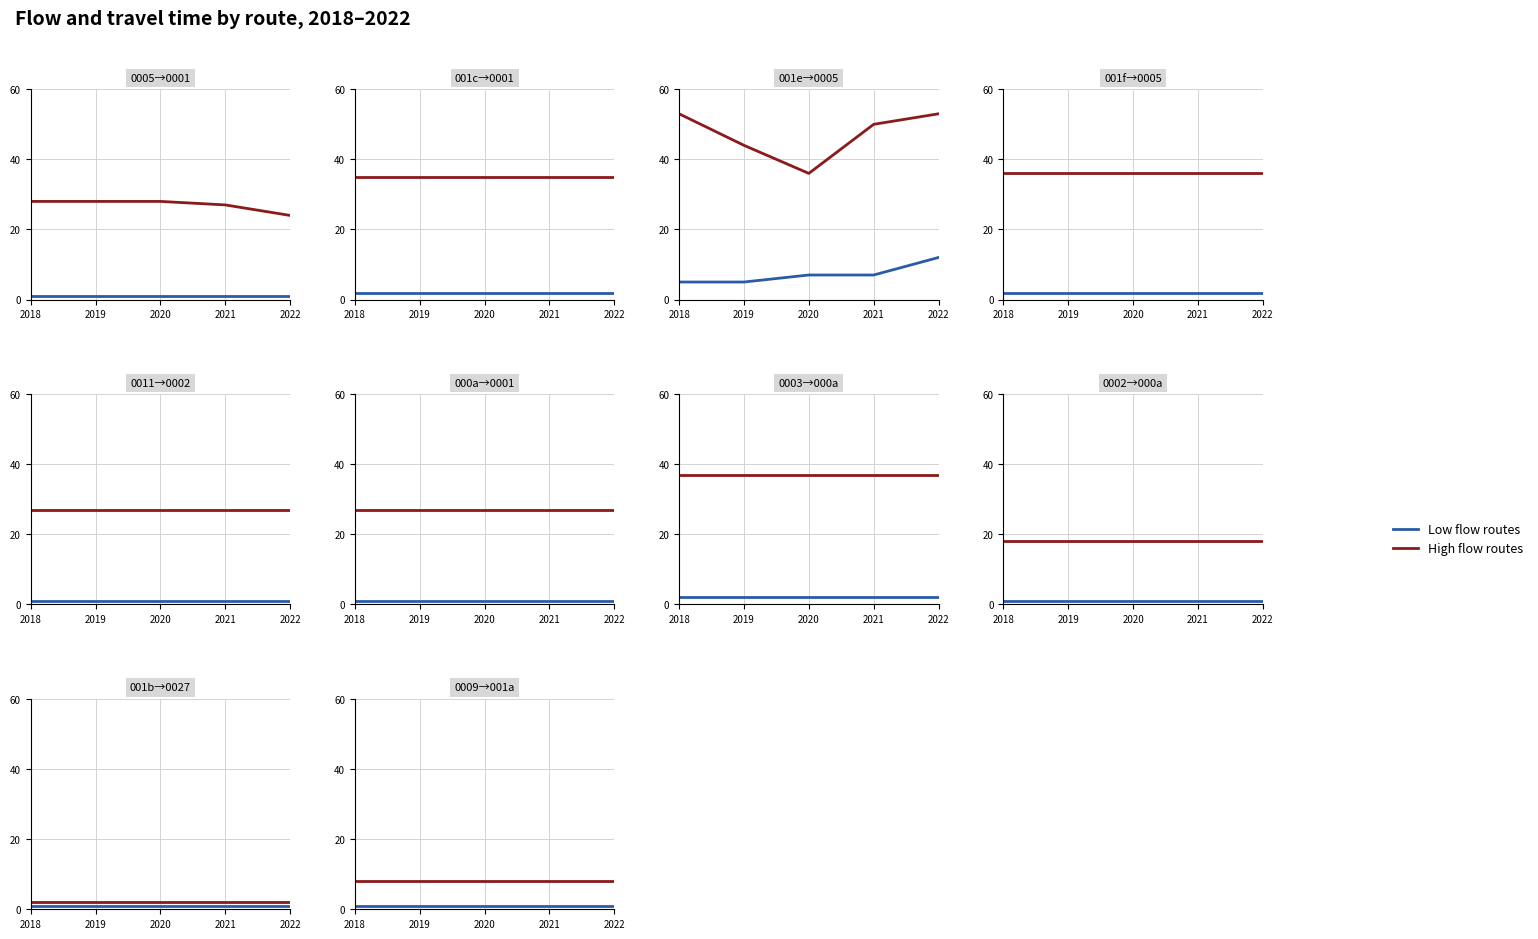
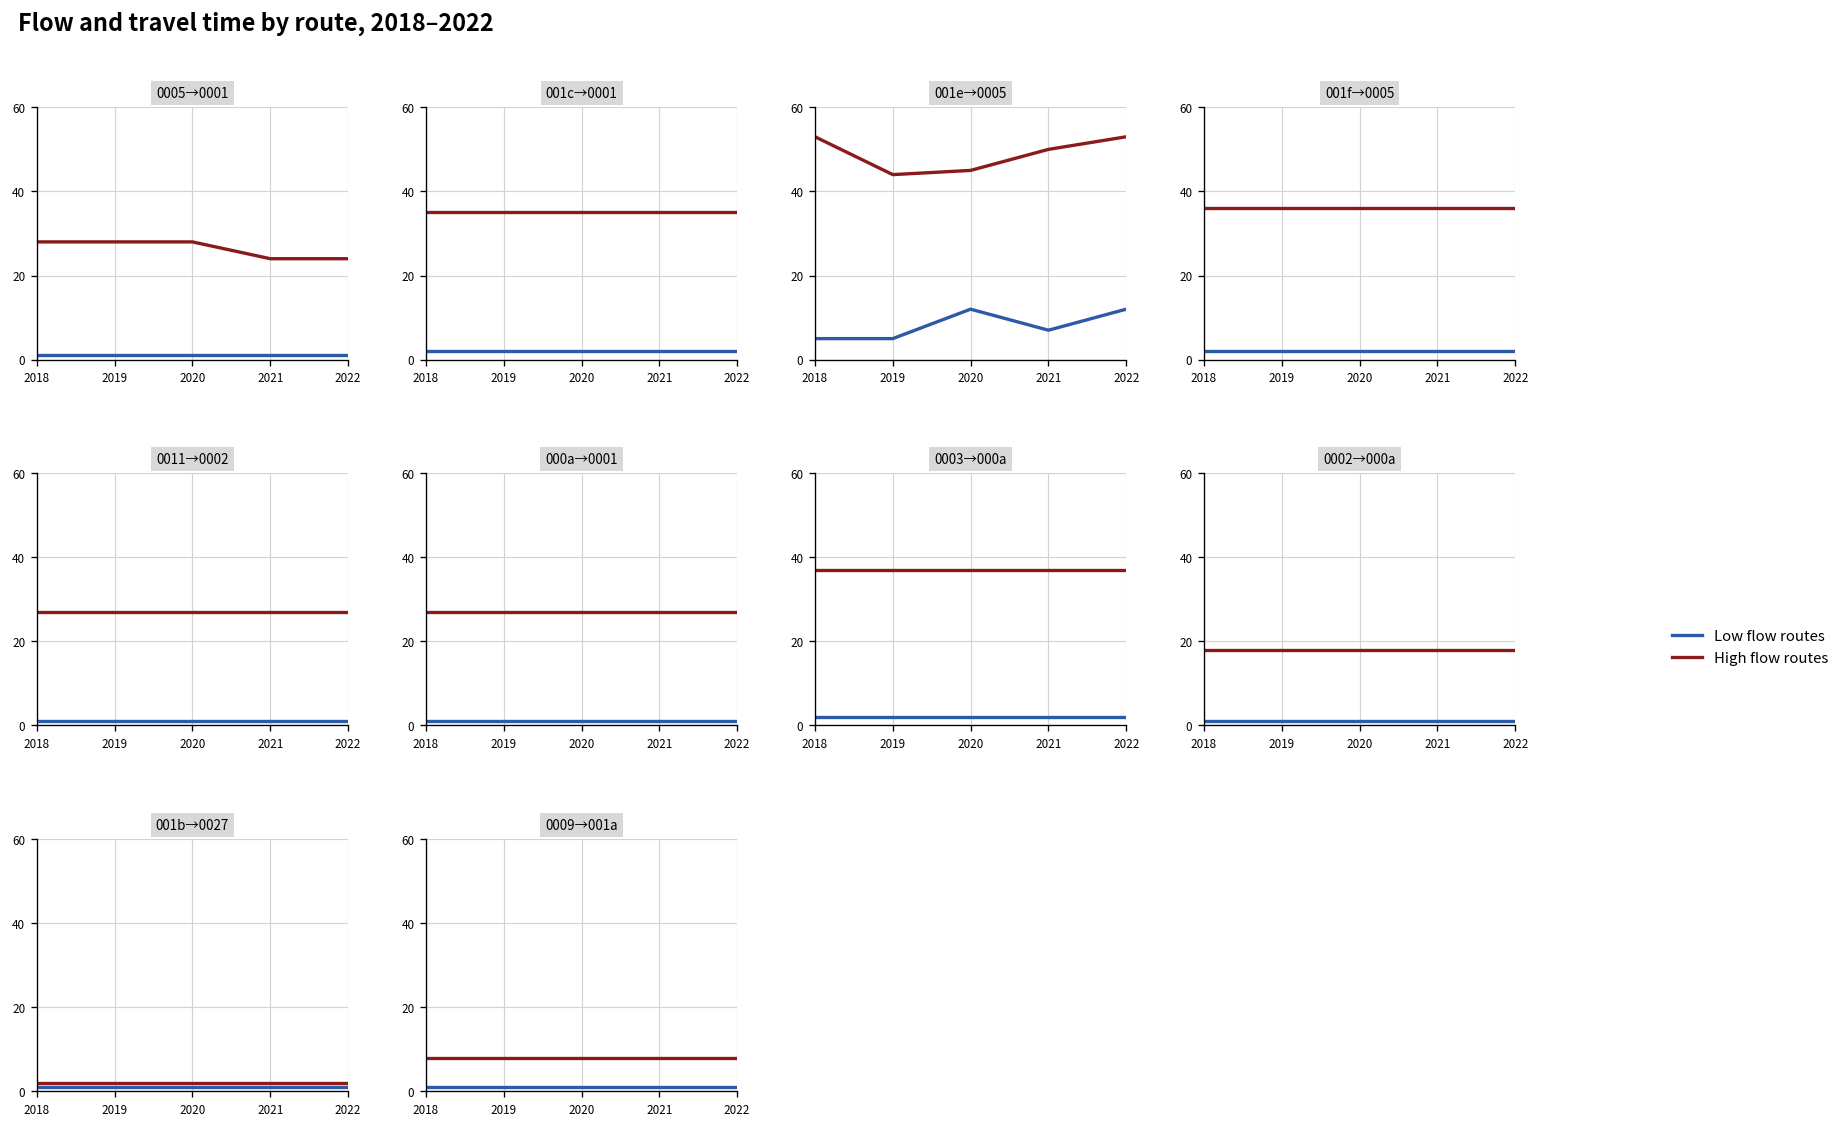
0005→0001, High flow routes, 2021: 27 -> 24
001e→0005, High flow routes, 2020: 36 -> 45
001e→0005, Low flow routes, 2020: 7 -> 12
